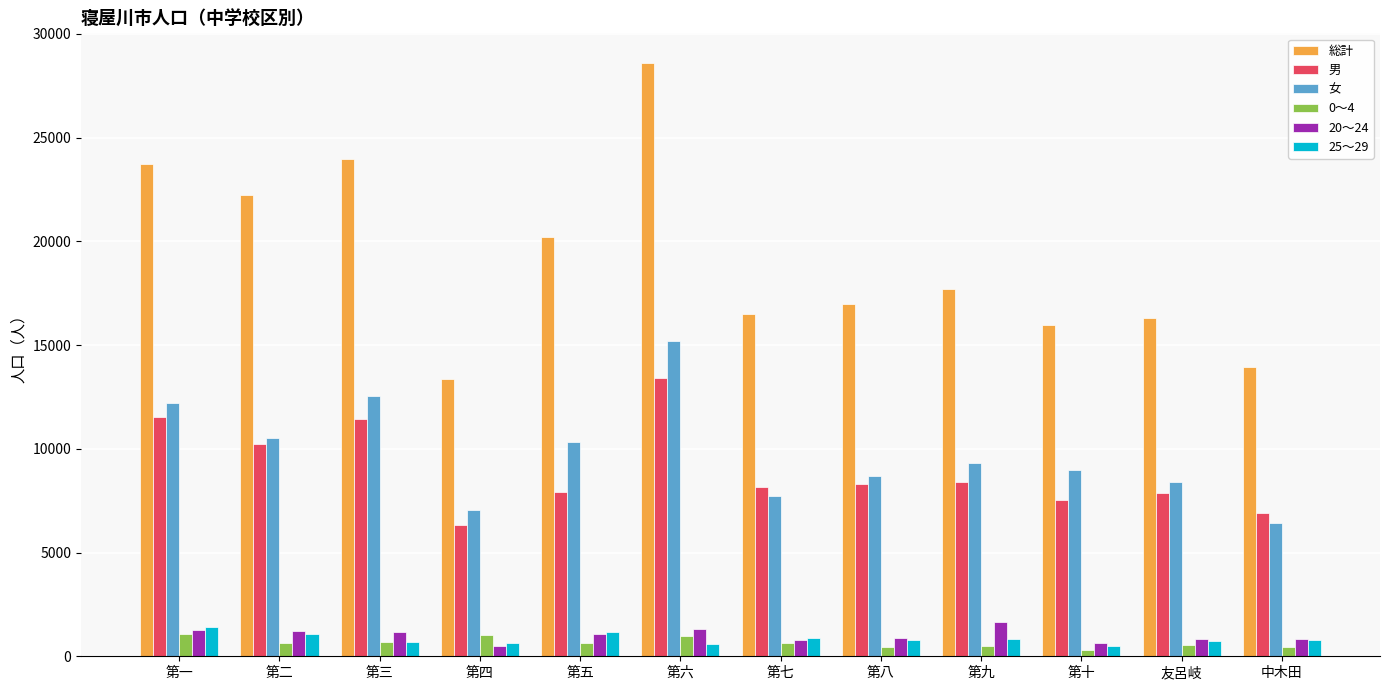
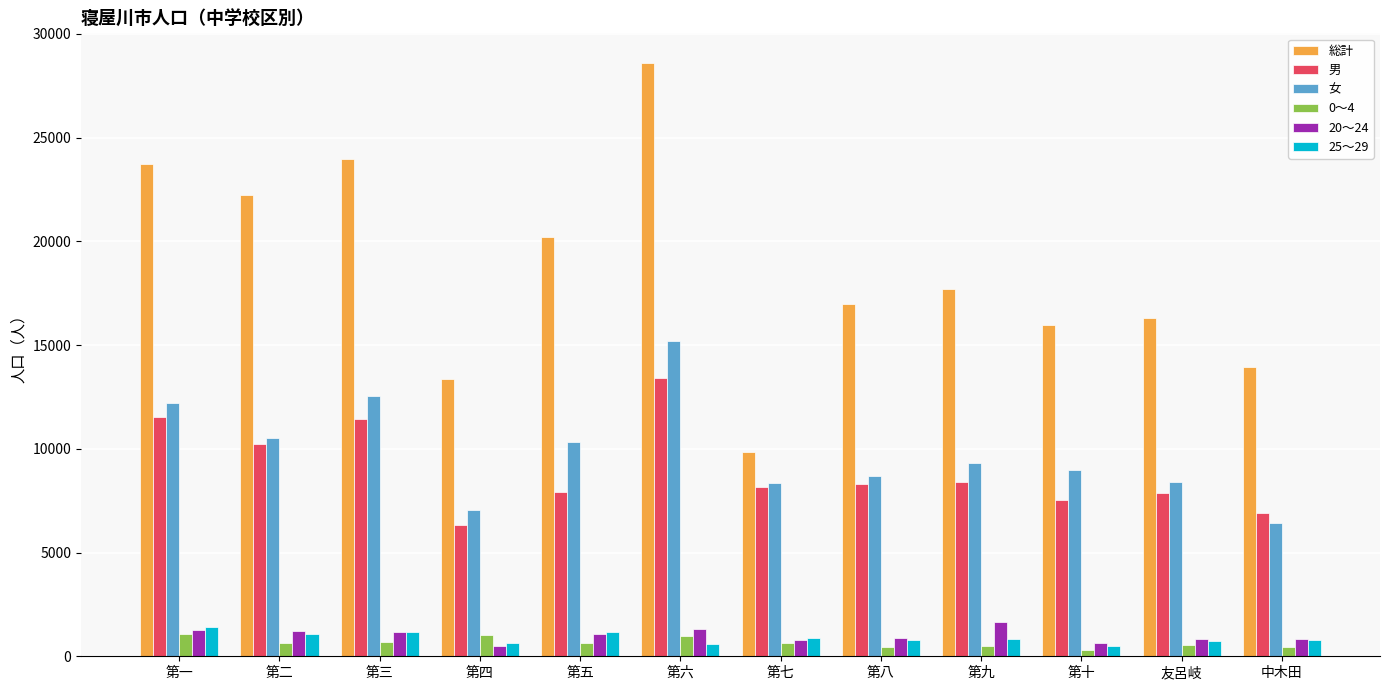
25～29, 第三: 700 -> 1200
総計, 第七: 16500 -> 9900
女, 第七: 7700 -> 8300
